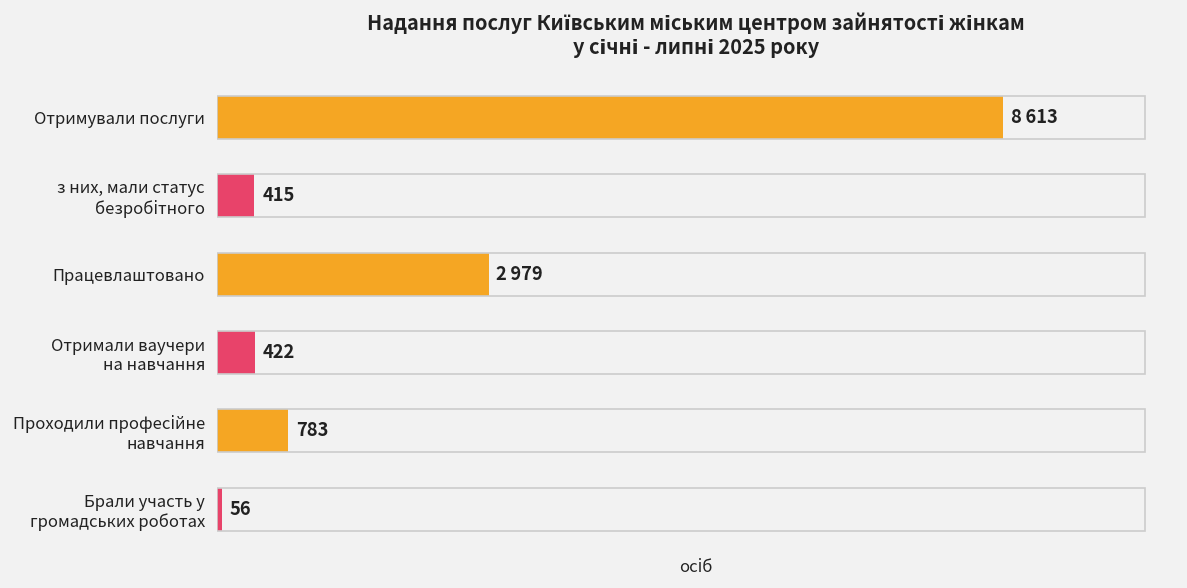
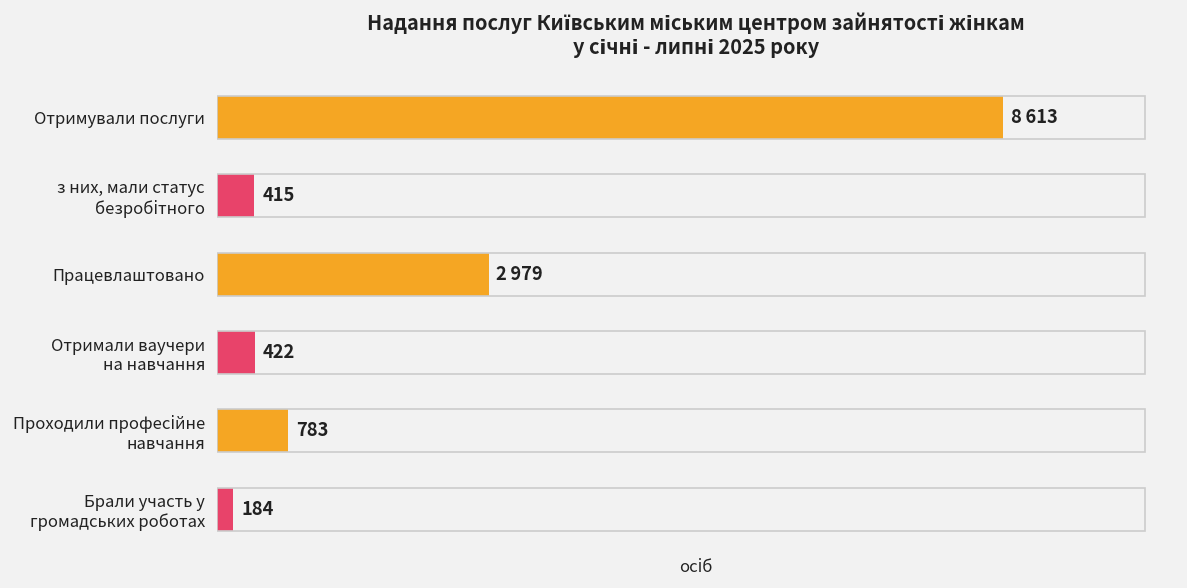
Брали участь у громадських роботах: 56 -> 184
